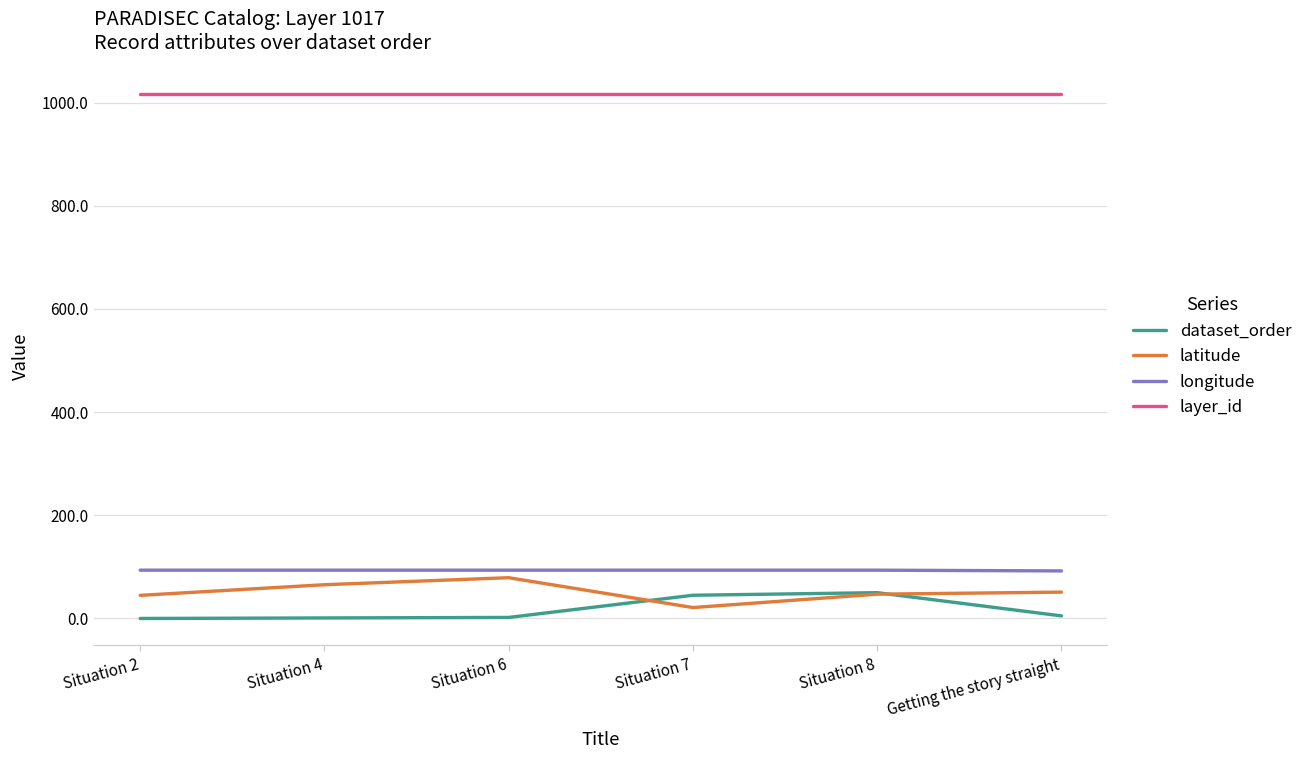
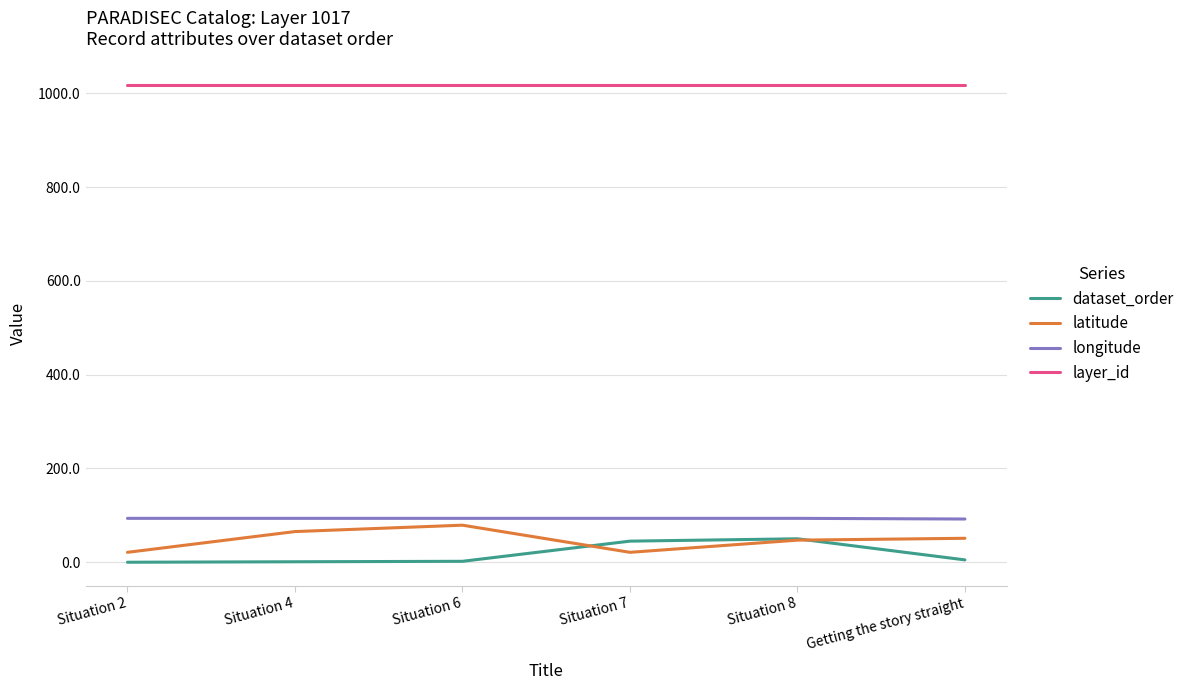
latitude, Situation 2: 40 -> 20
